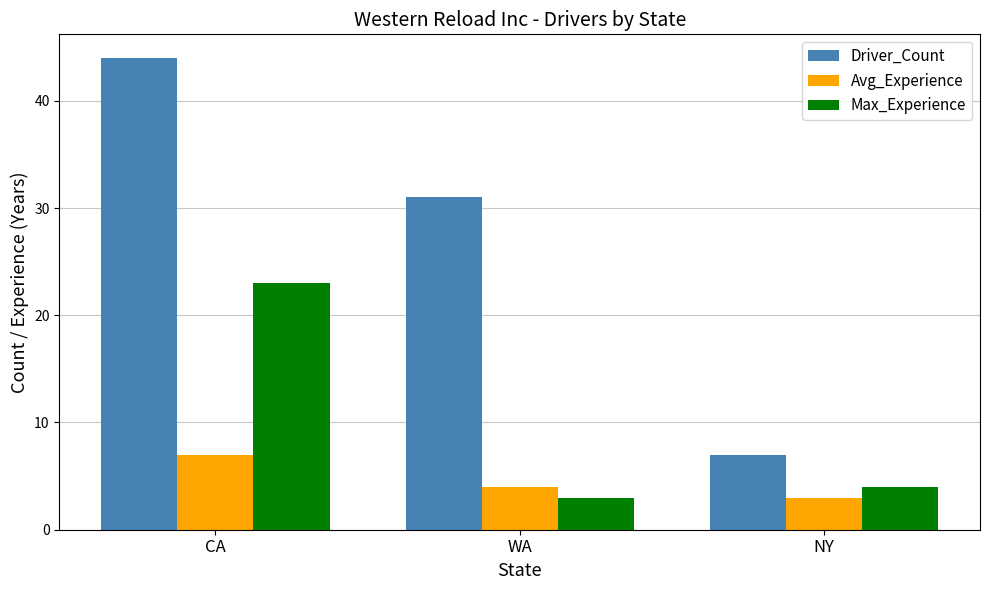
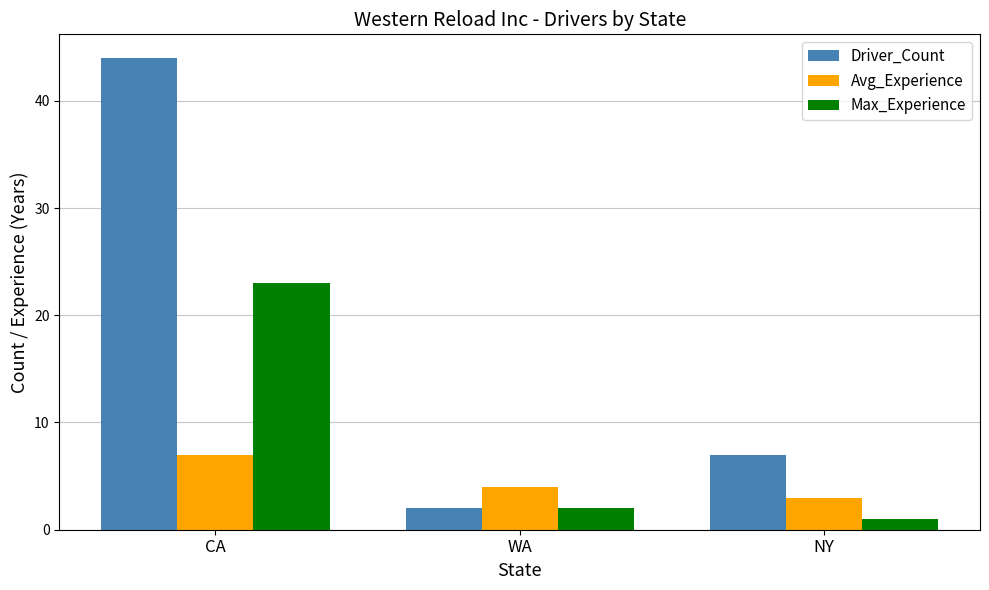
Driver_Count, WA: 31 -> 2
Max_Experience, WA: 3 -> 2
Max_Experience, NY: 4 -> 1
